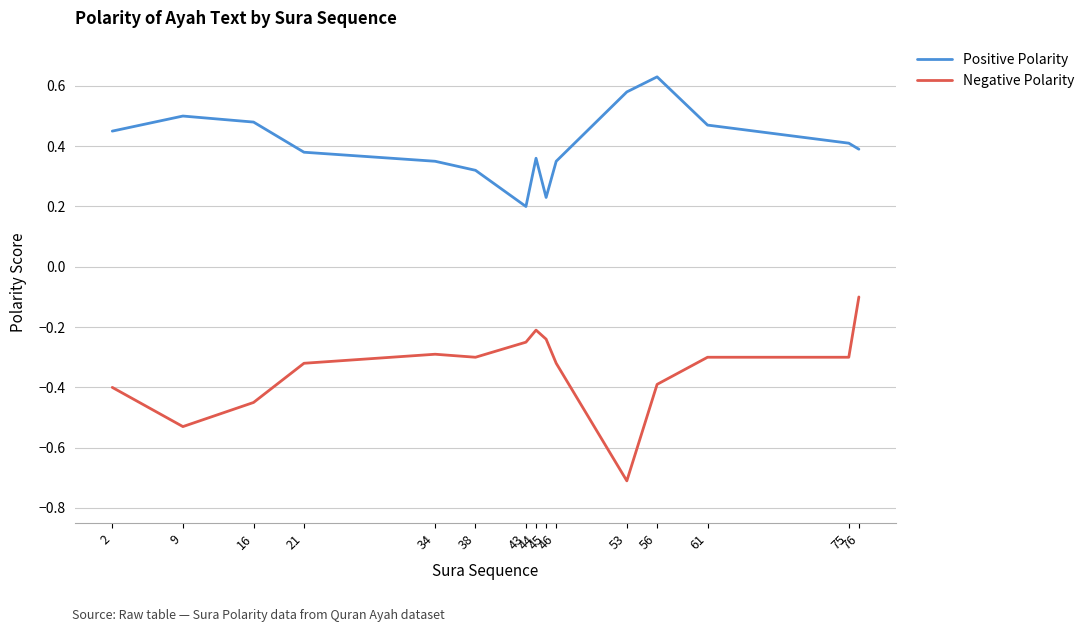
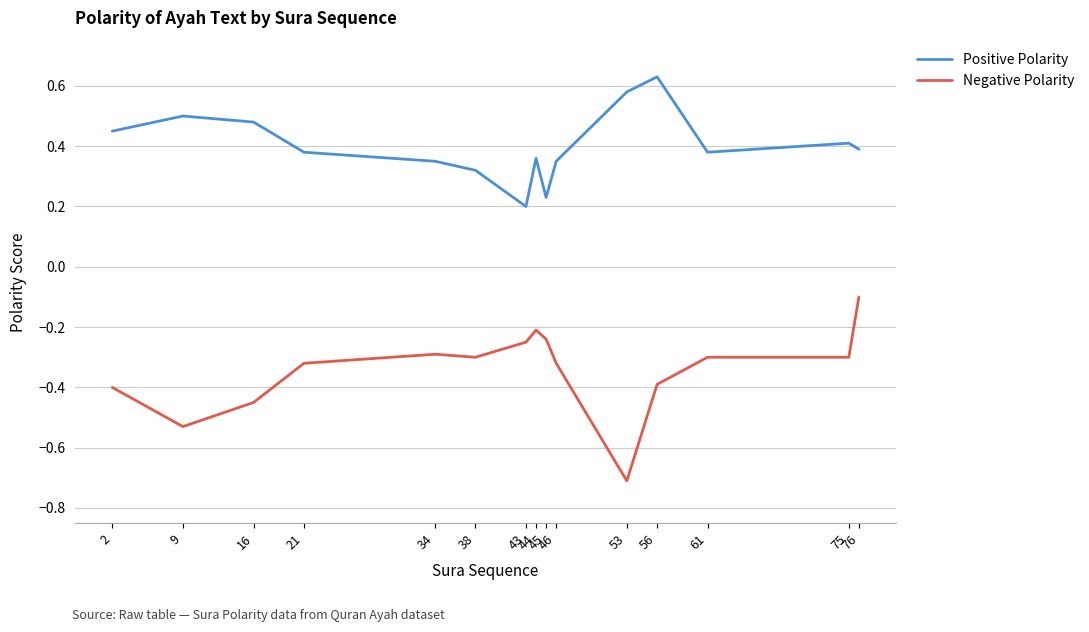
Positive Polarity, 61: 0.47 -> 0.38
